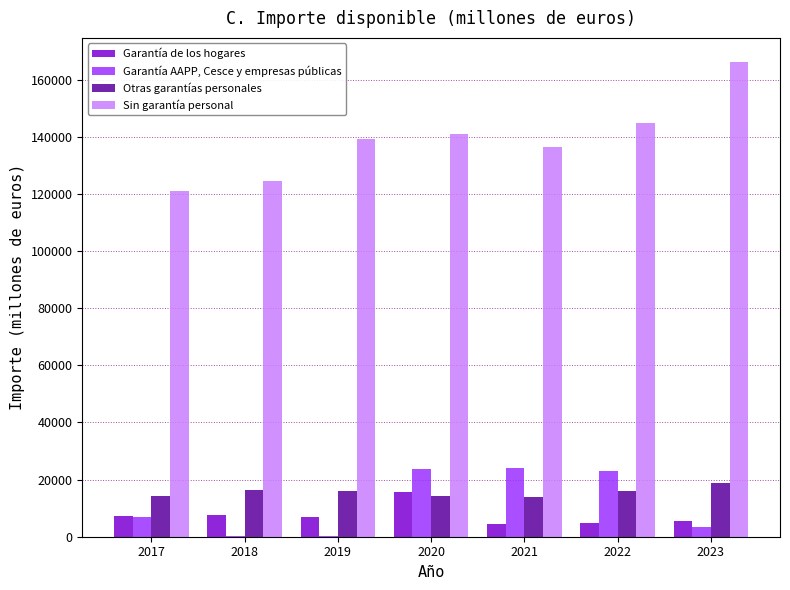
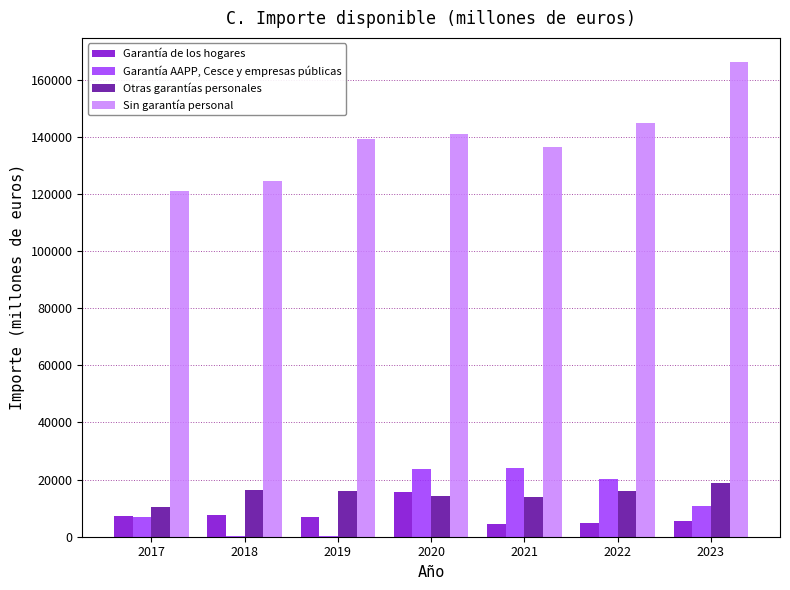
Otras garantías personales, 2017: 14000 -> 10000
Garantía AAPP, Cesce y empresas públicas, 2022: 23000 -> 20000
Garantía AAPP, Cesce y empresas públicas, 2023: 3000 -> 11000
